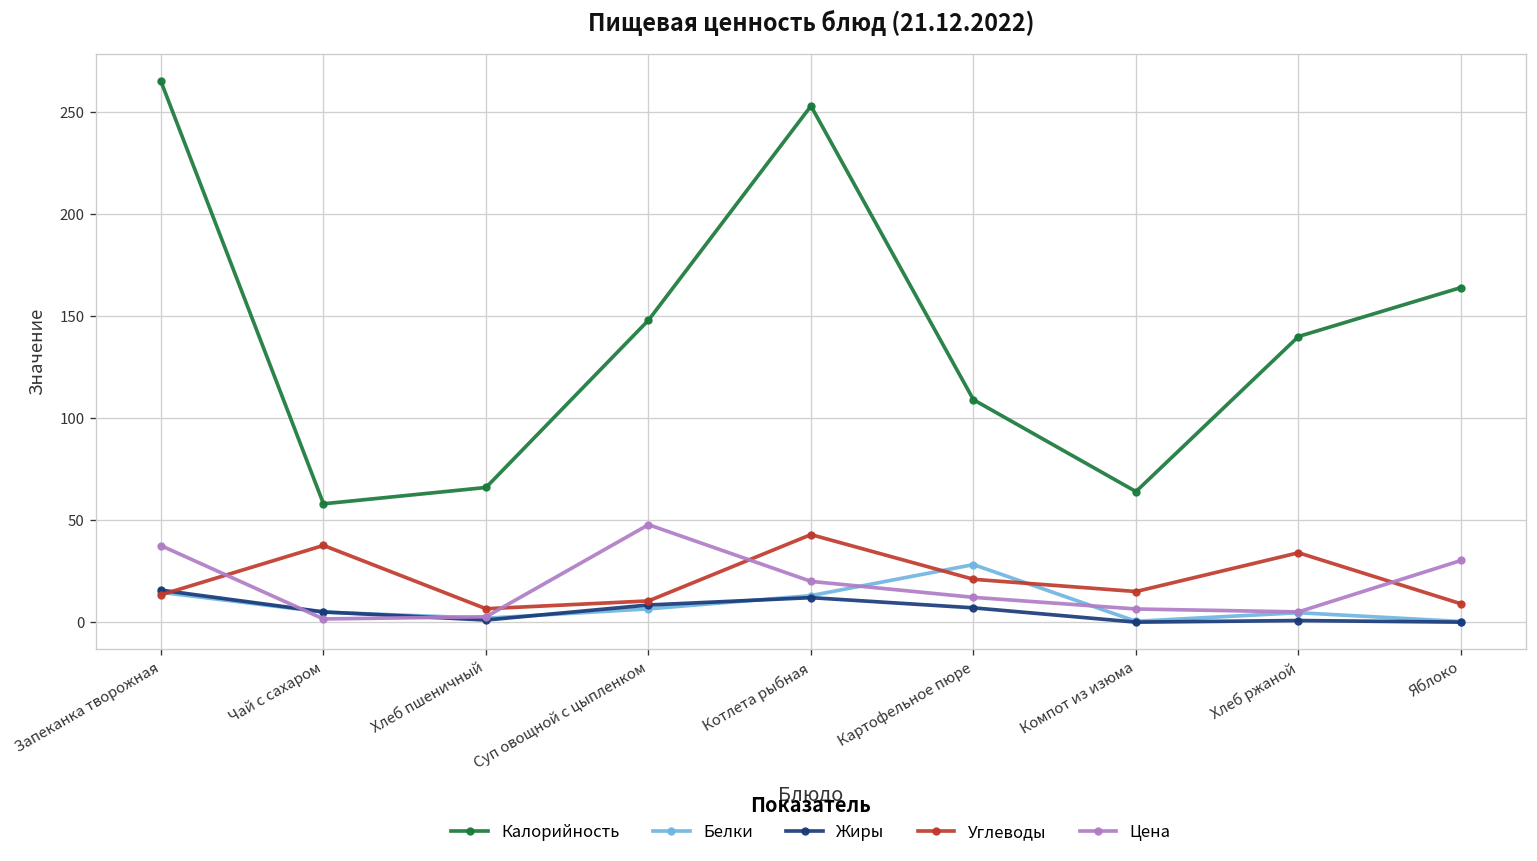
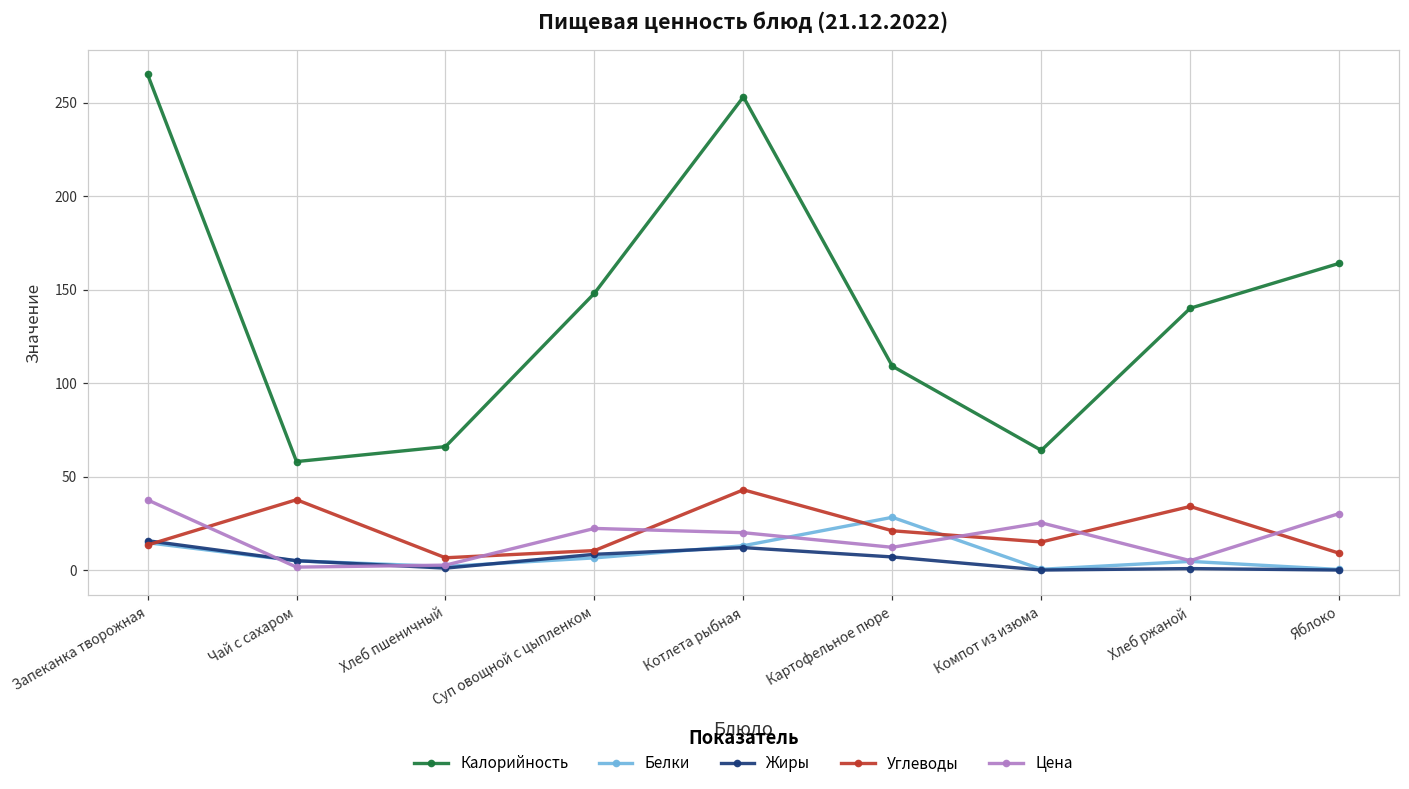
Цена, Суп овощной с цыпленком: 48 -> 22
Цена, Компот из изюма: 6 -> 25
